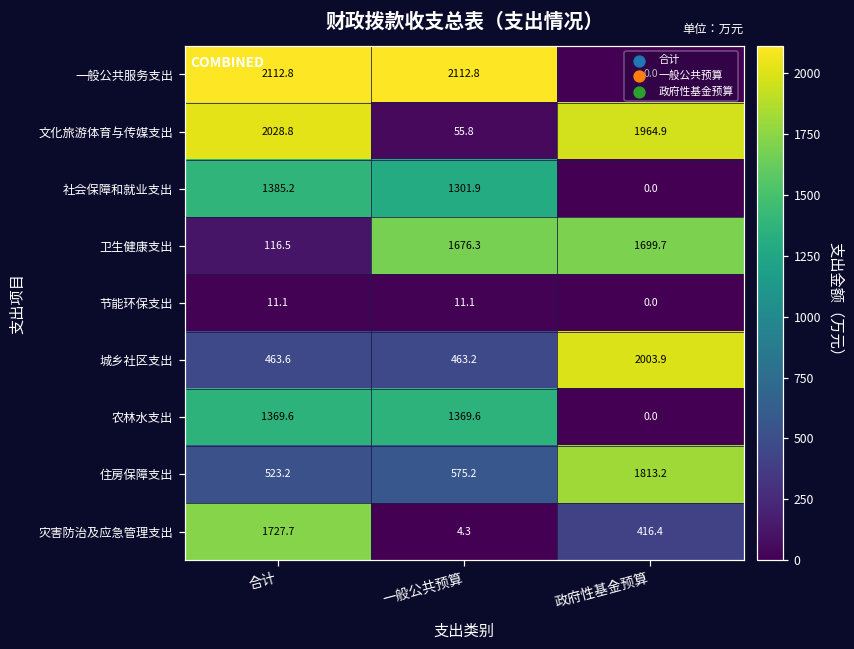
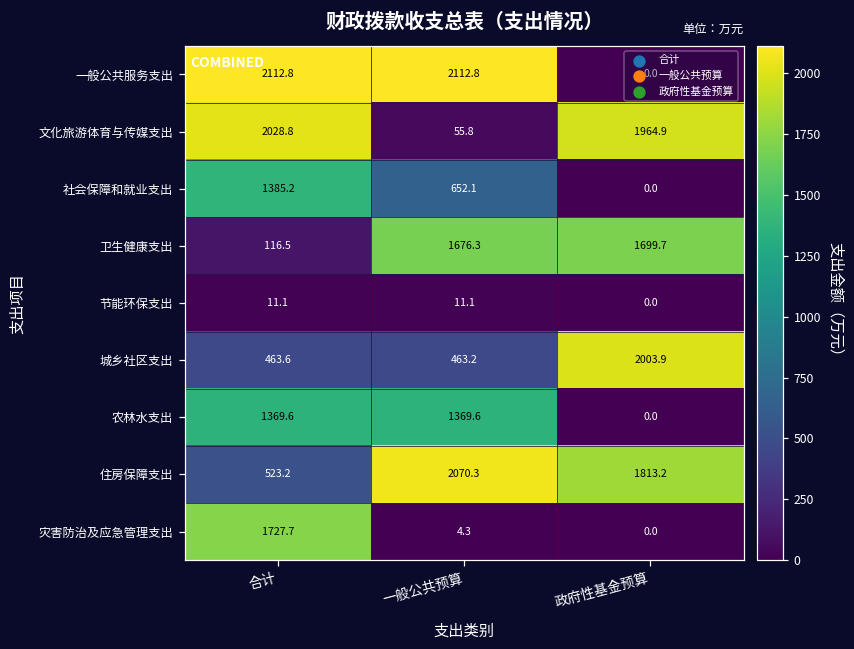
社会保障和就业支出, 一般公共预算: 1301.9 -> 652.1
住房保障支出, 一般公共预算: 575.2 -> 2070.3
灾害防治及应急管理支出, 政府性基金预算: 416.4 -> 0.0
